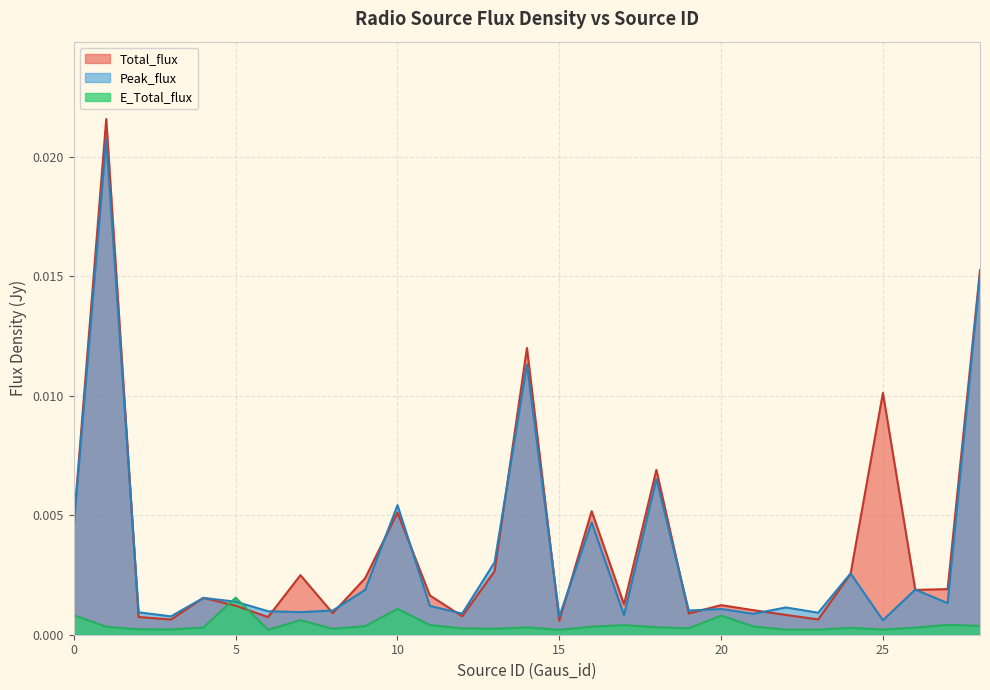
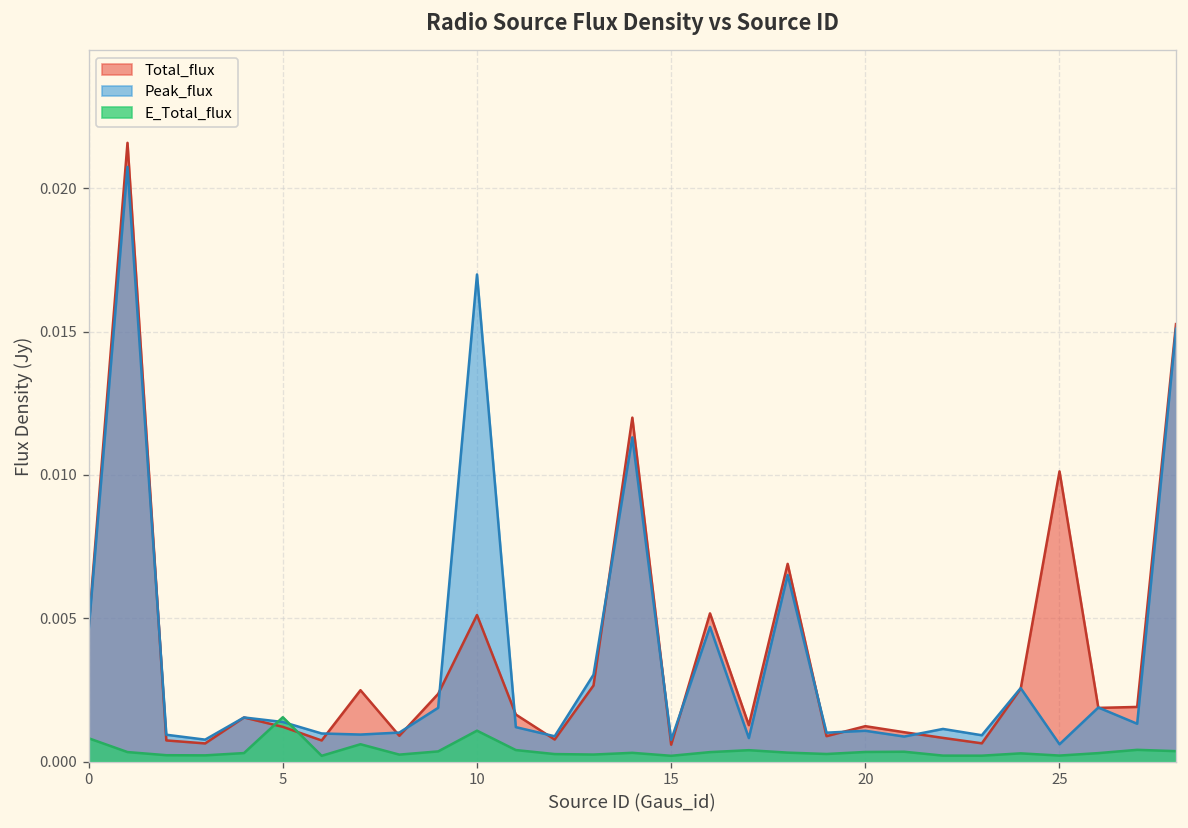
Peak_flux, 10: 0.0054 -> 0.0170
E_Total_flux, 20: 0.0008 -> 0.0003
